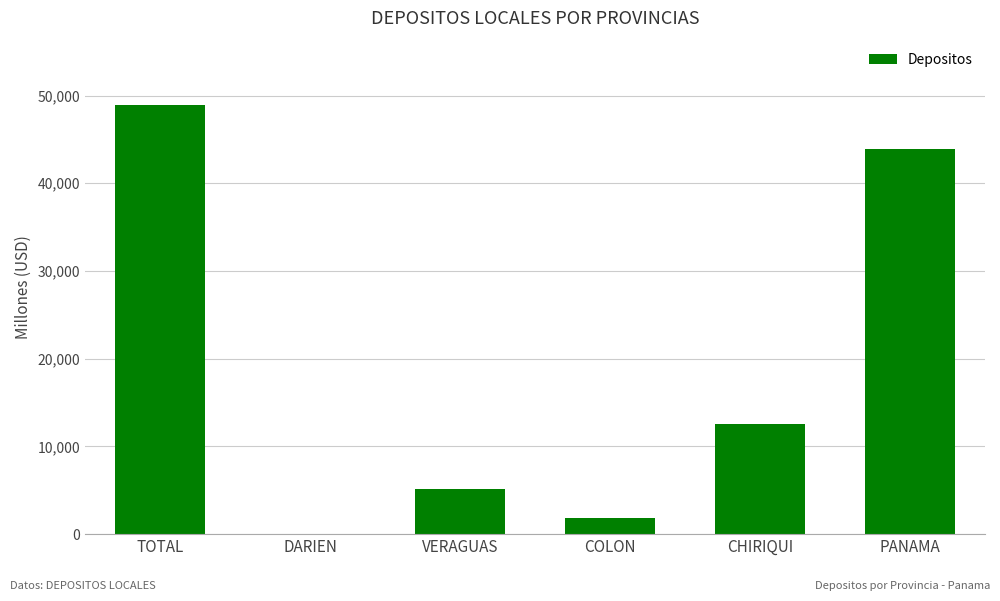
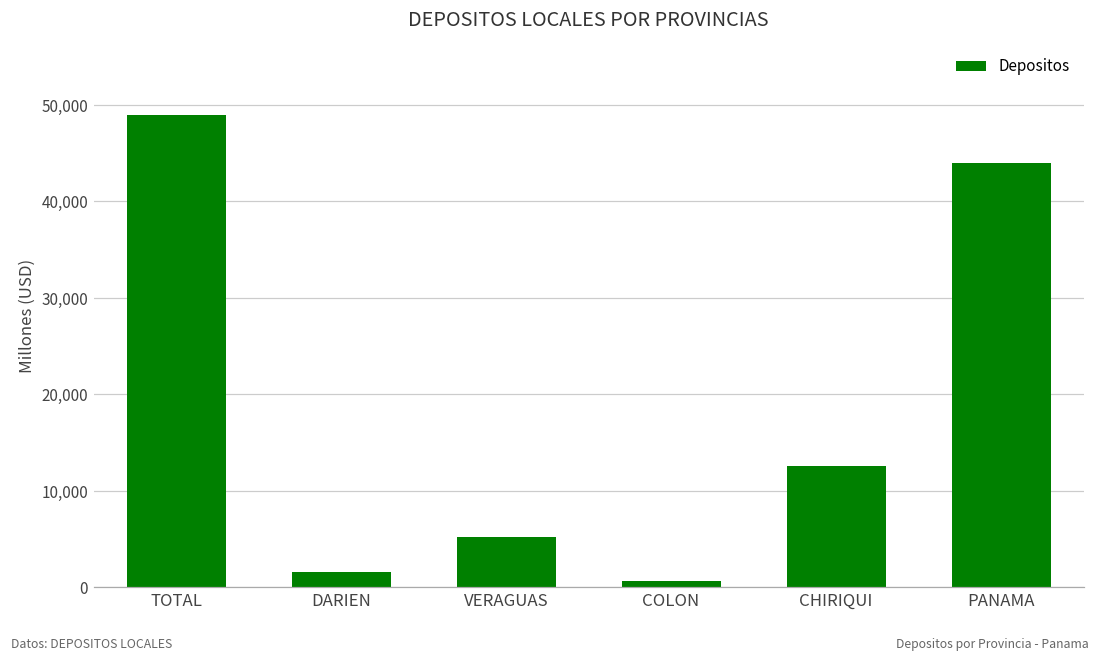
DARIEN: 0 -> 2,000
COLON: 2,000 -> 1,000
